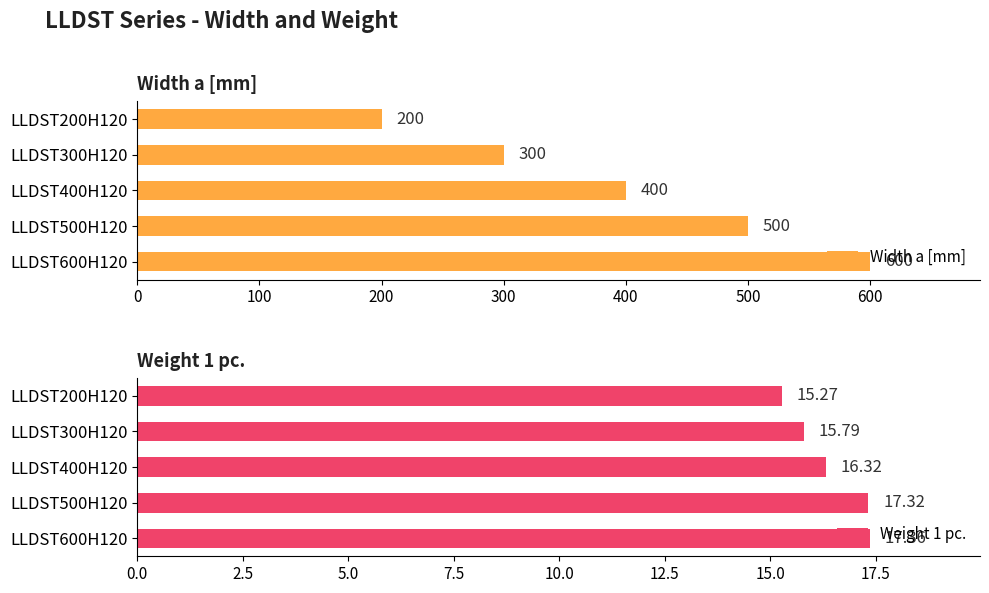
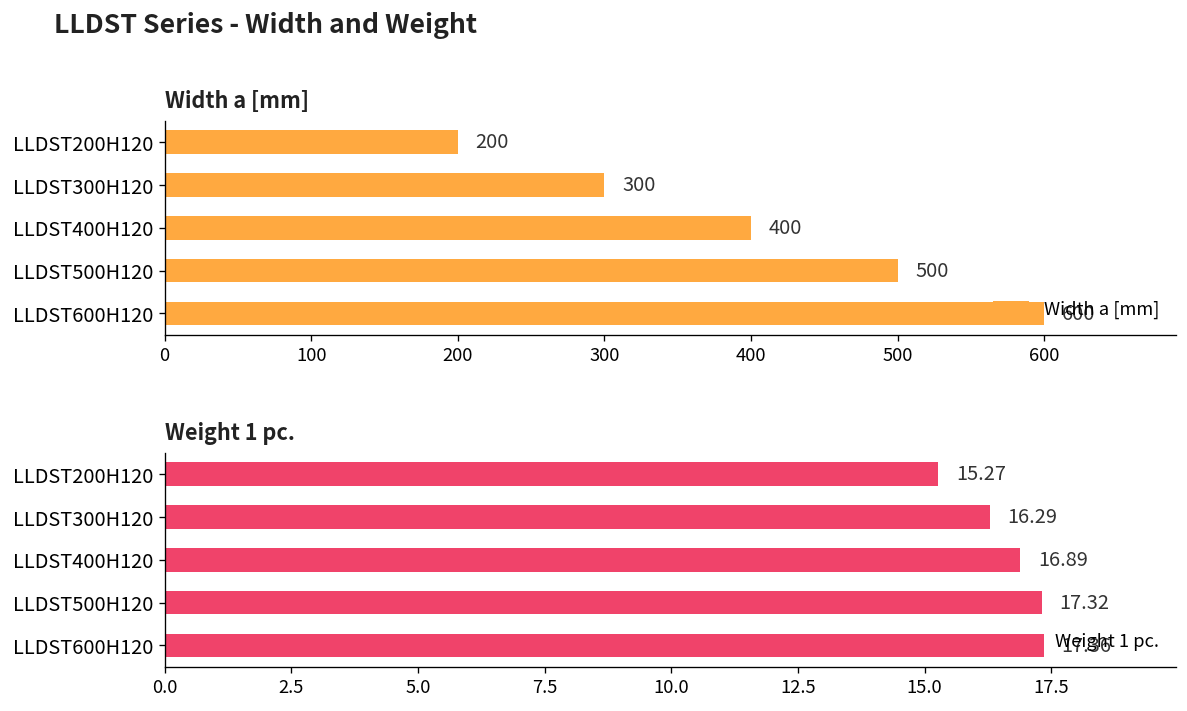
Weight 1 pc., LLDST300H120: 15.79 -> 16.29
Weight 1 pc., LLDST400H120: 16.32 -> 16.89
